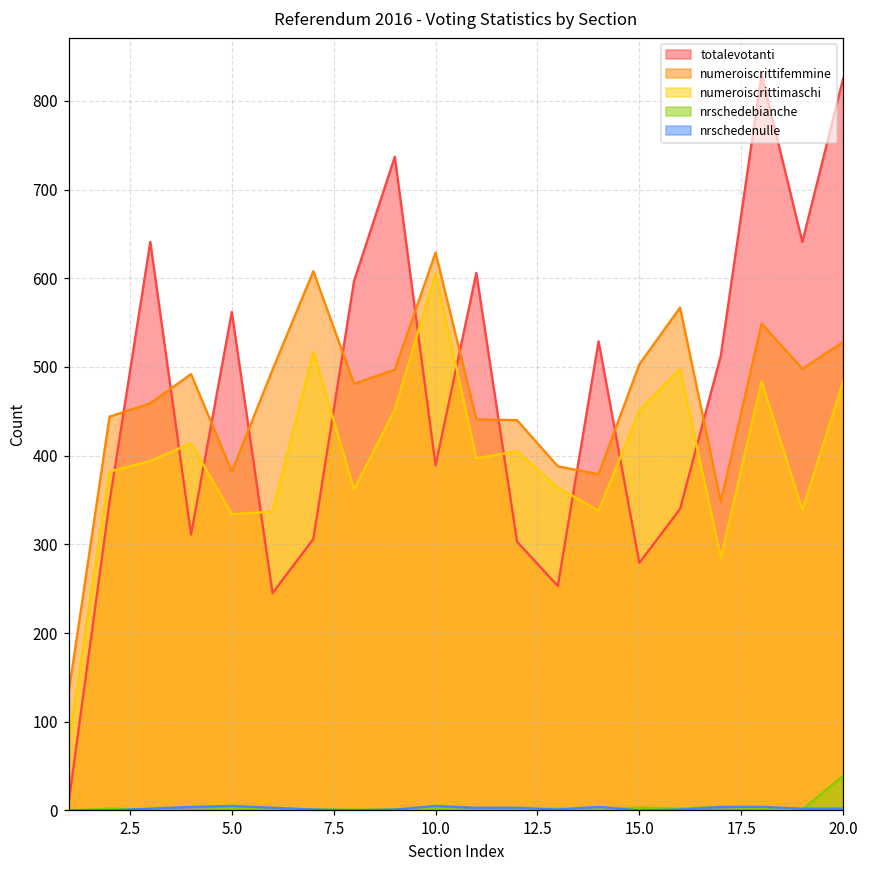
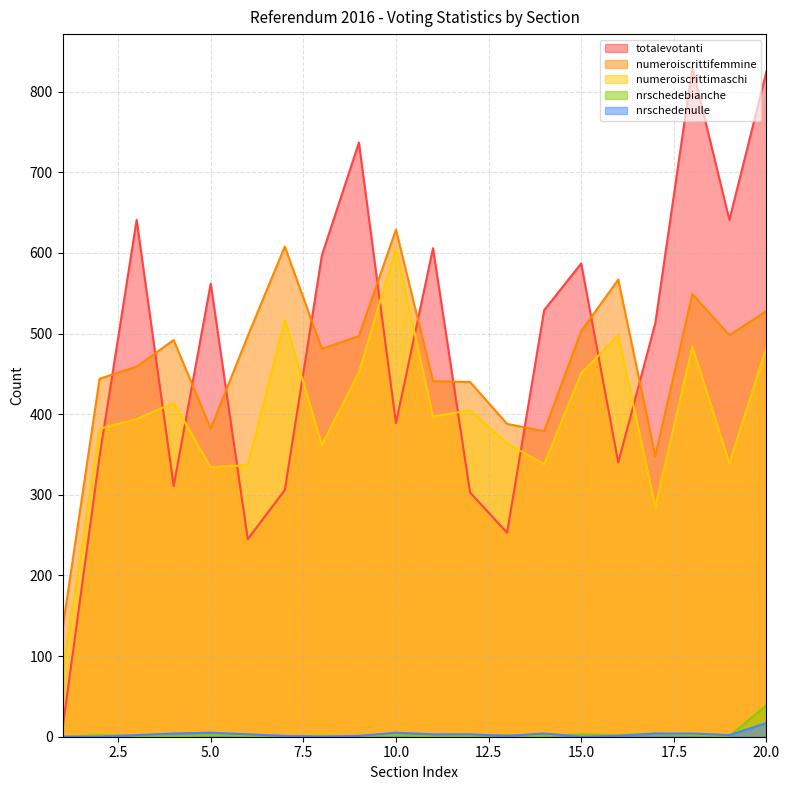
totalevotanti, 15.0: 280 -> 590
nrschedenulle, 20.0: 0 -> 20
